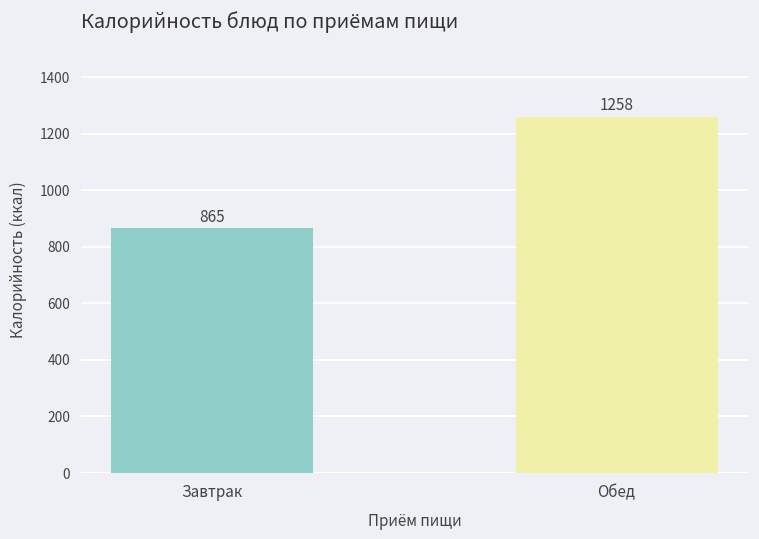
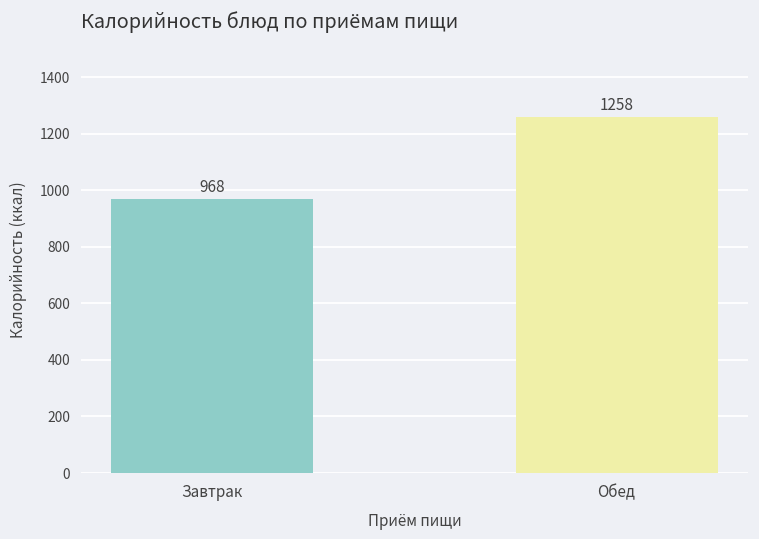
Завтрак: 865 -> 968
